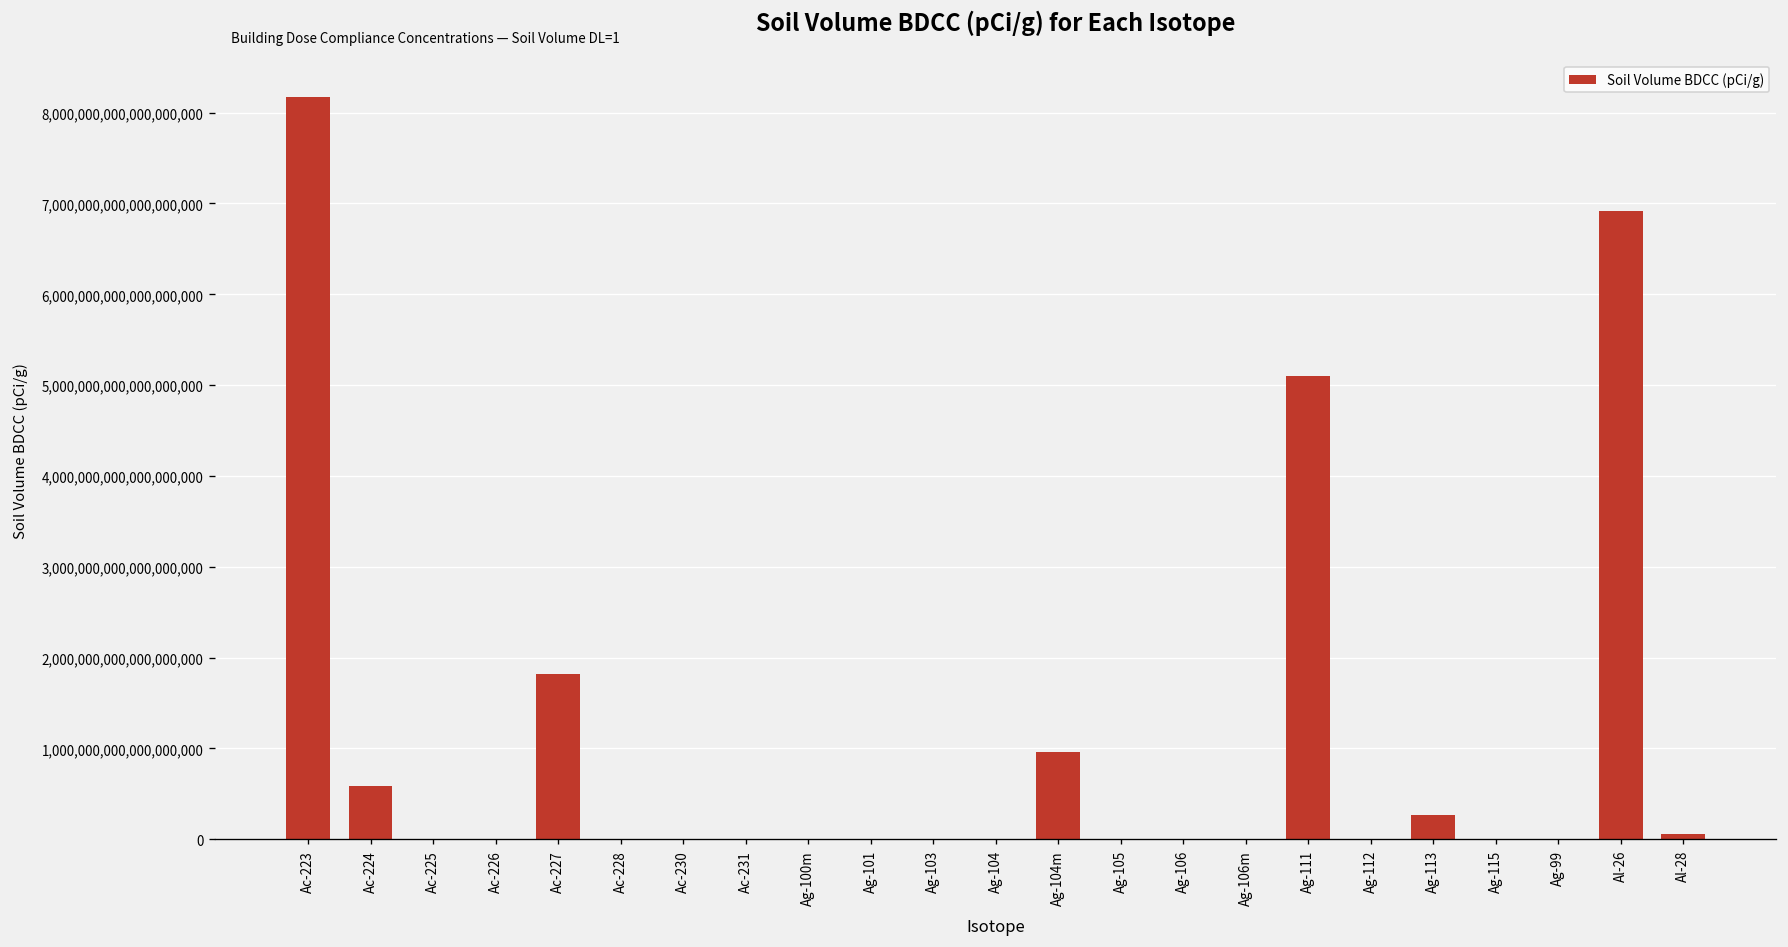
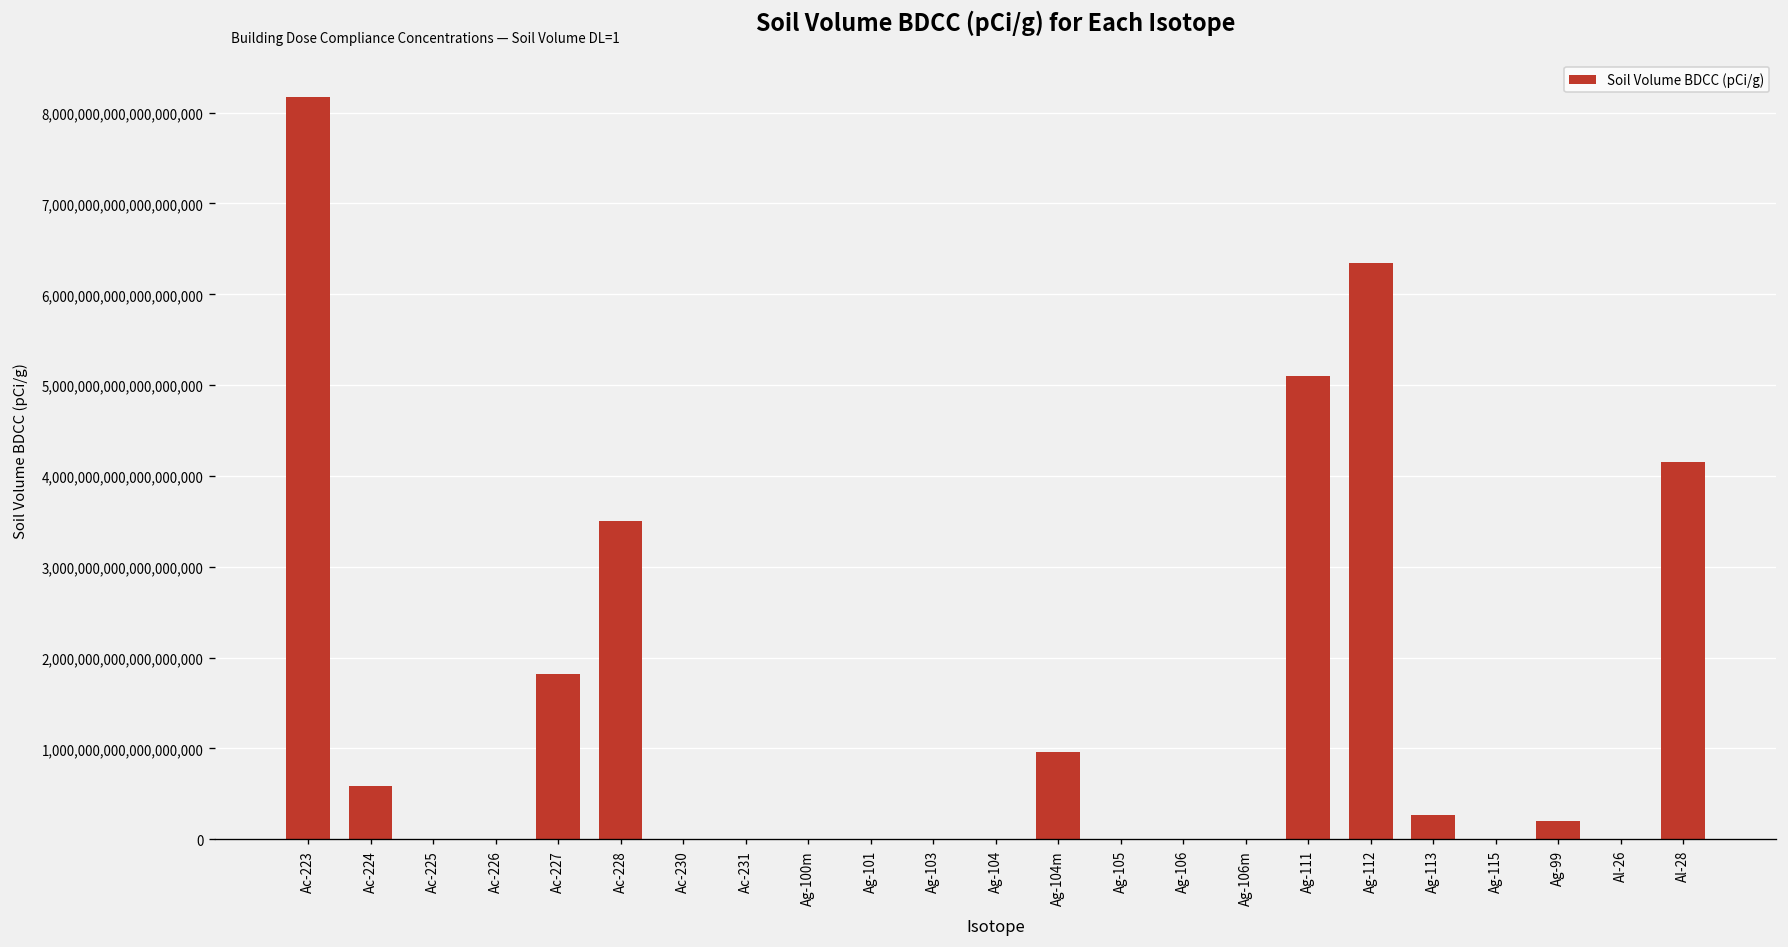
Ac-228: 0 -> 3,500,000,000,000,000,000
Ag-112: 0 -> 6,300,000,000,000,000,000
Ag-99: 0 -> 200,000,000,000,000,000
Al-26: 6,900,000,000,000,000,000 -> 0
Al-28: 100,000,000,000,000,000 -> 4,200,000,000,000,000,000
